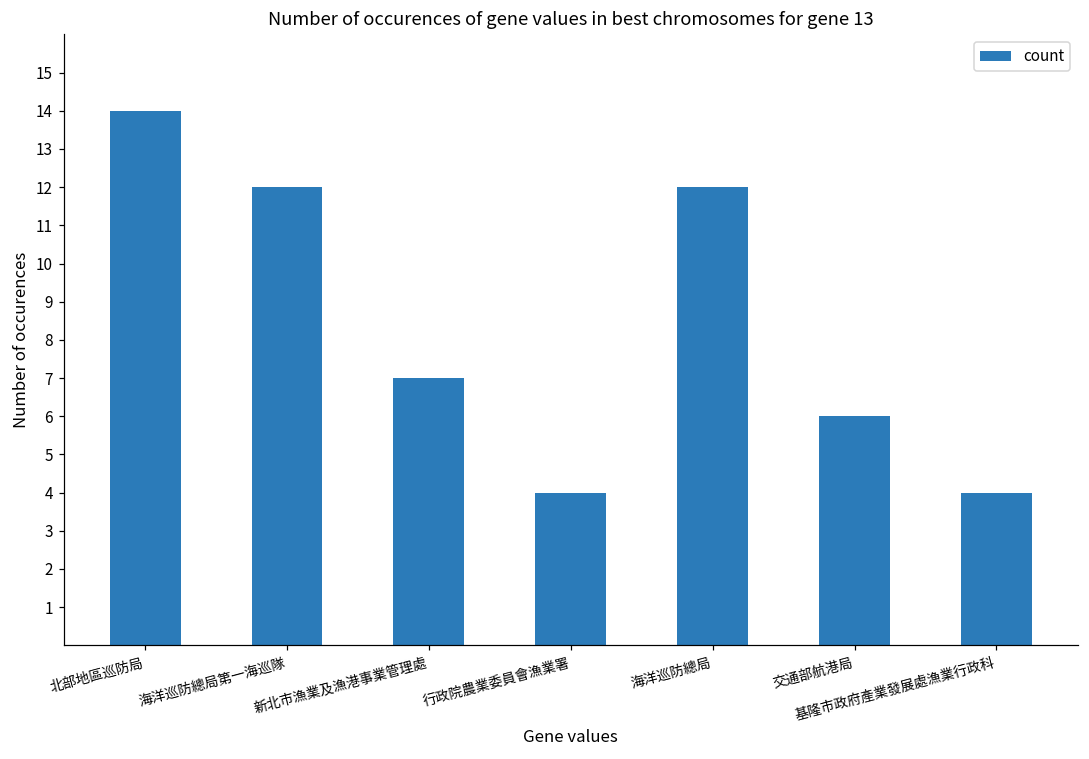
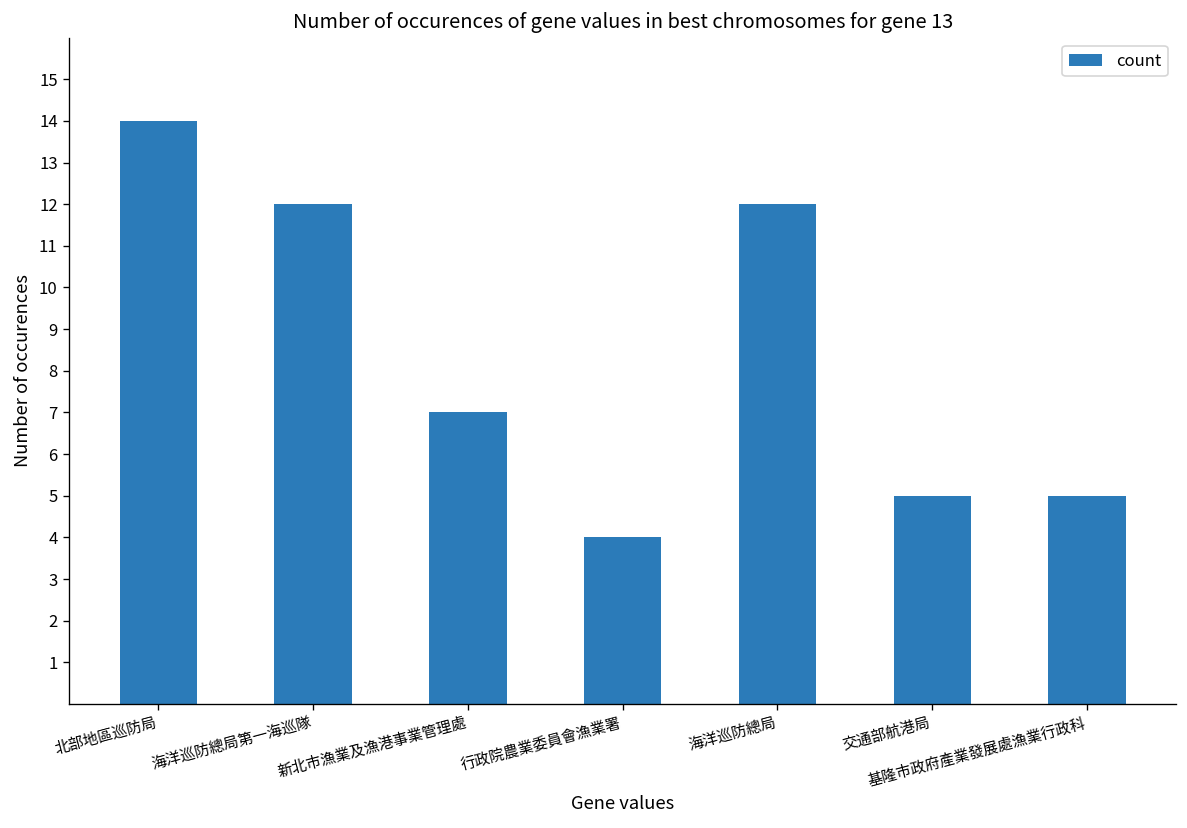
交通部航港局: 6 -> 5
基隆市政府產業發展處漁業行政科: 4 -> 5
